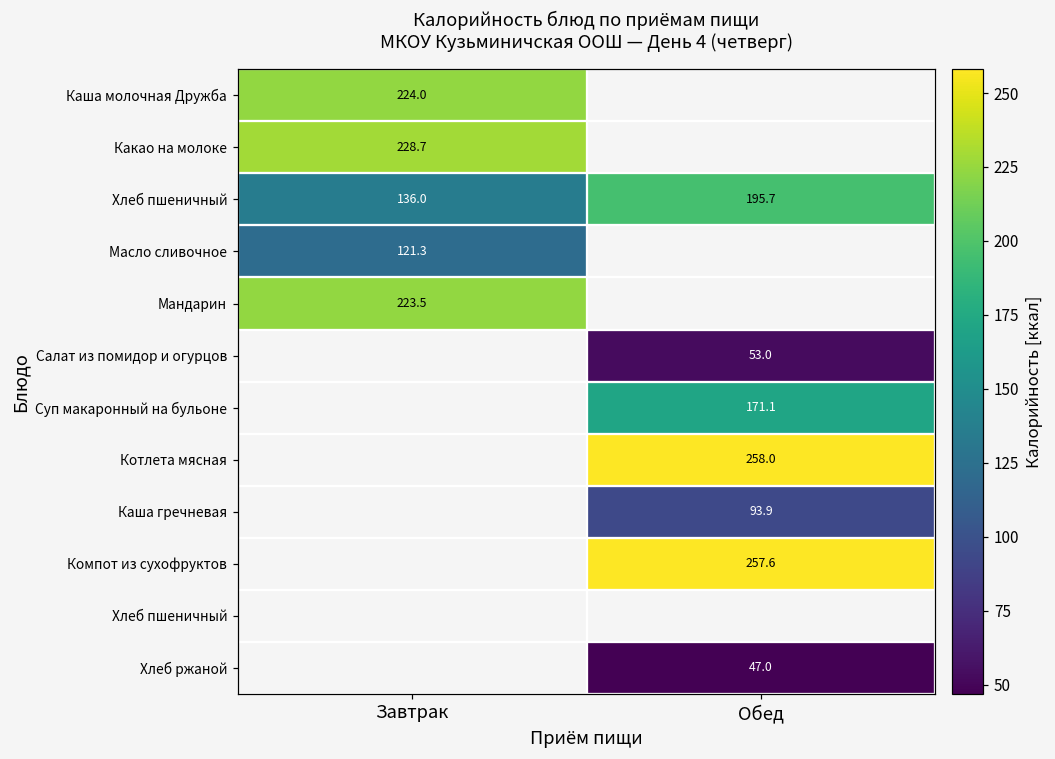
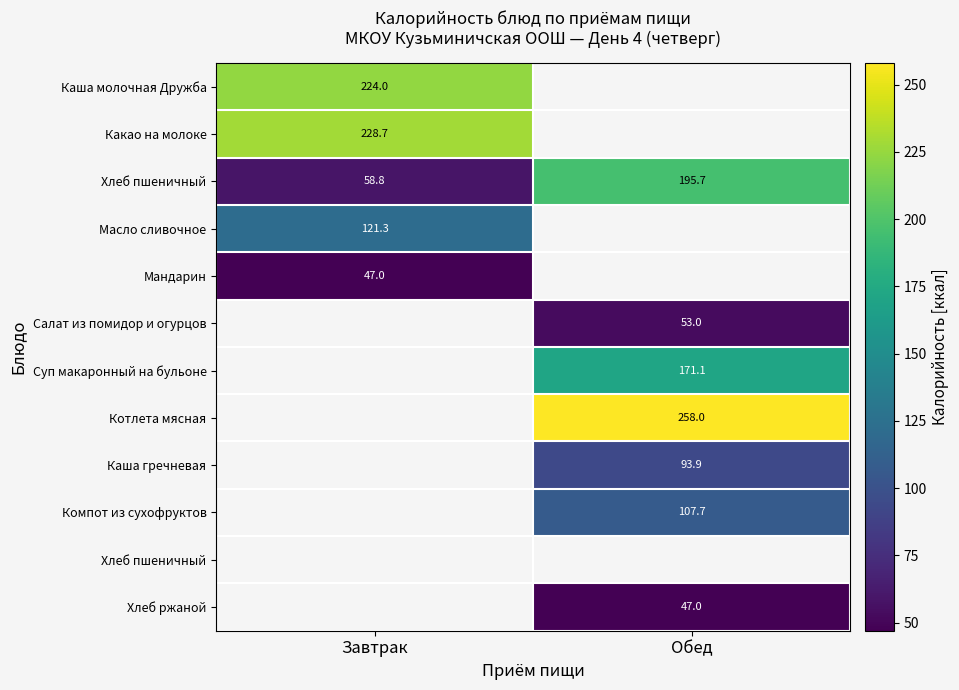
Хлеб пшеничный, Завтрак: 136.0 -> 58.8
Мандарин, Завтрак: 223.5 -> 47.0
Компот из сухофруктов, Обед: 257.6 -> 107.7
